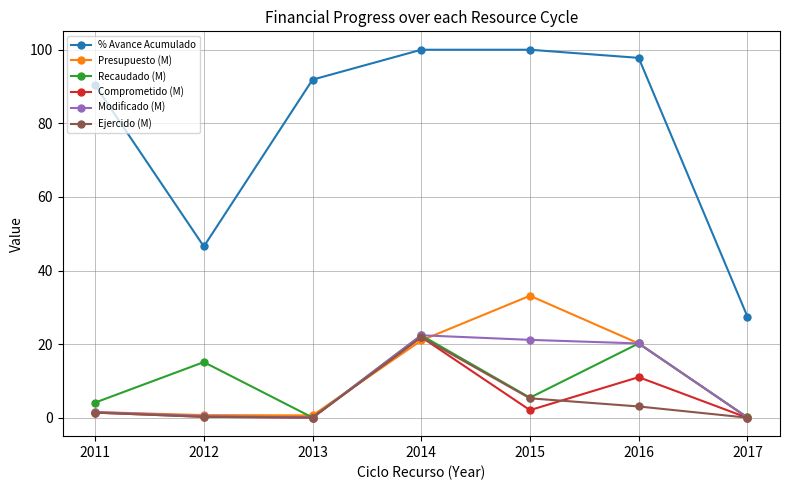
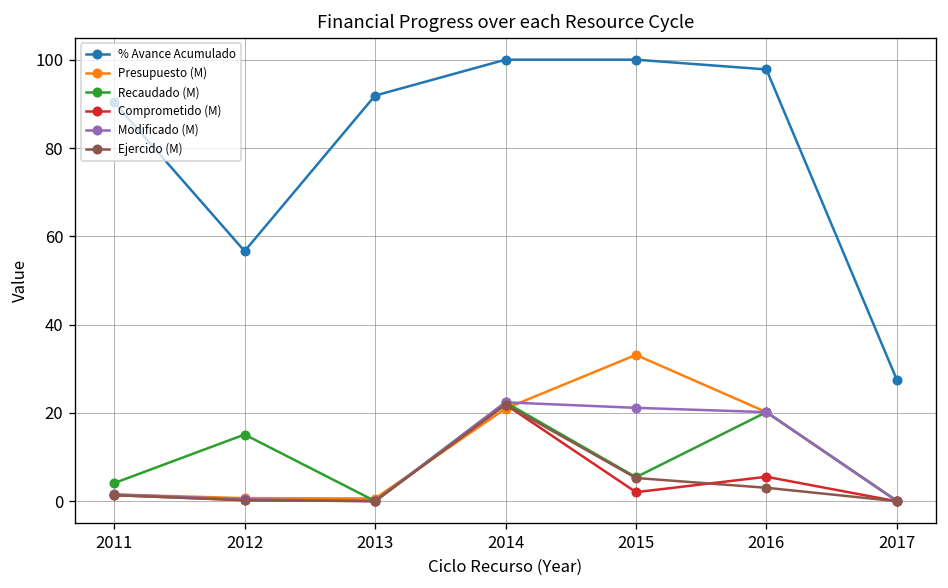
% Avance Acumulado, 2012: 47 -> 57
Comprometido (M), 2016: 11 -> 6
